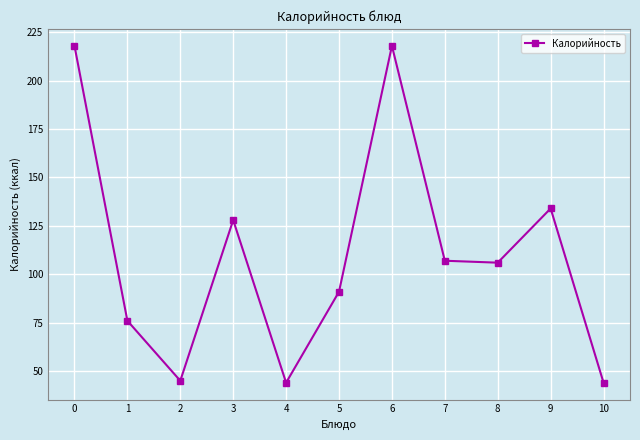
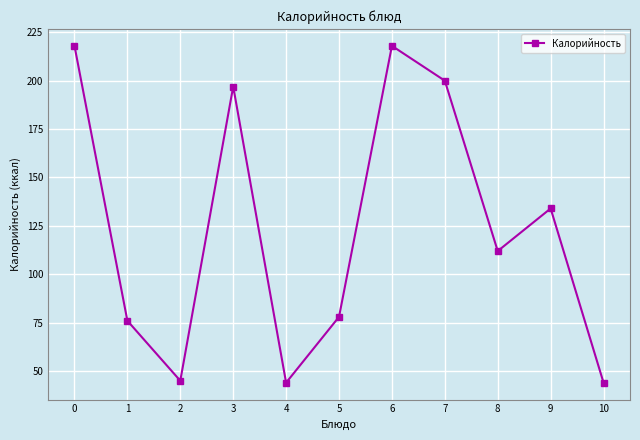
3: 128 -> 197
5: 91 -> 78
7: 107 -> 200
8: 106 -> 112
